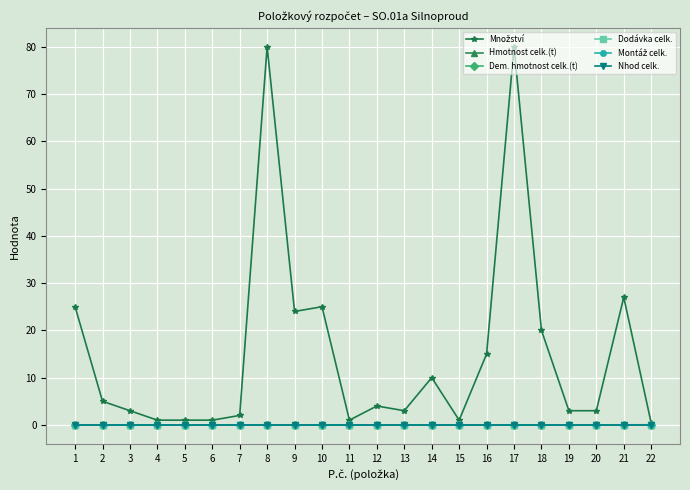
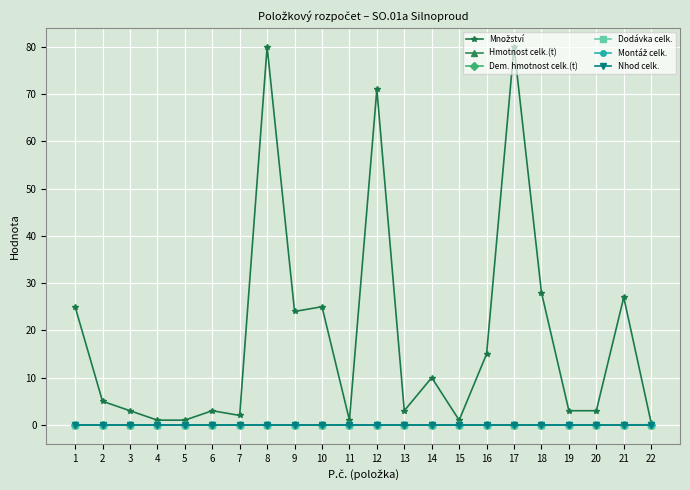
Množství, 6: 1 -> 3
Množství, 12: 4 -> 71
Množství, 18: 20 -> 28
